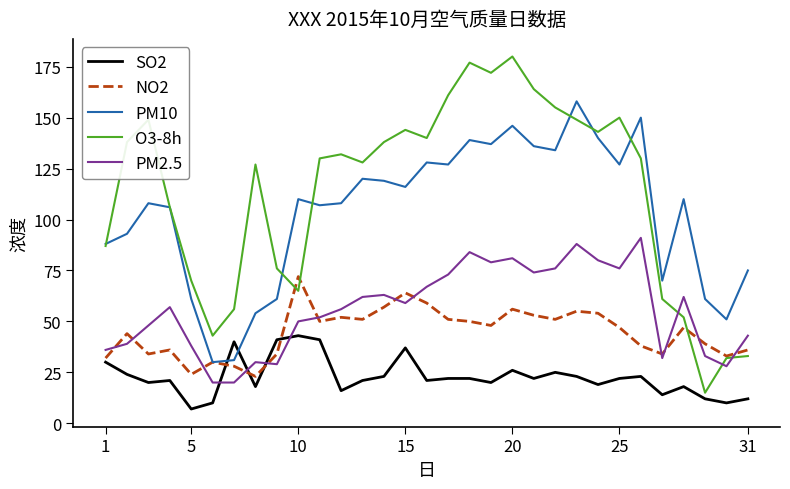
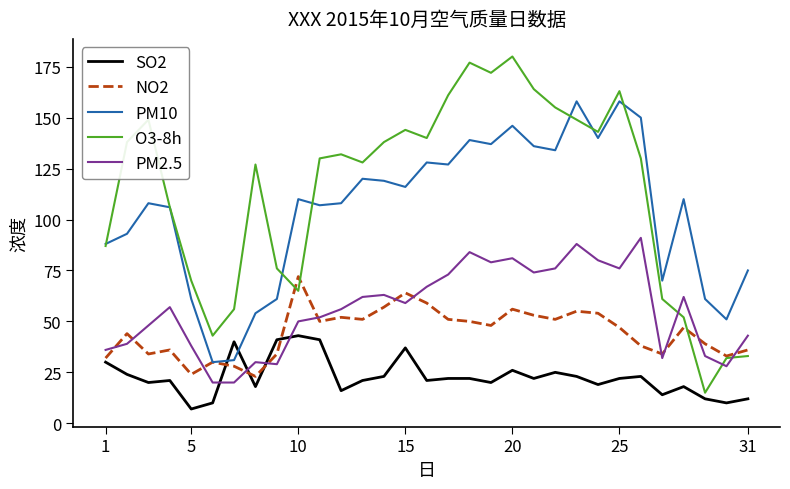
PM10, 25: 127 -> 158
O3-8h, 25: 150 -> 163
